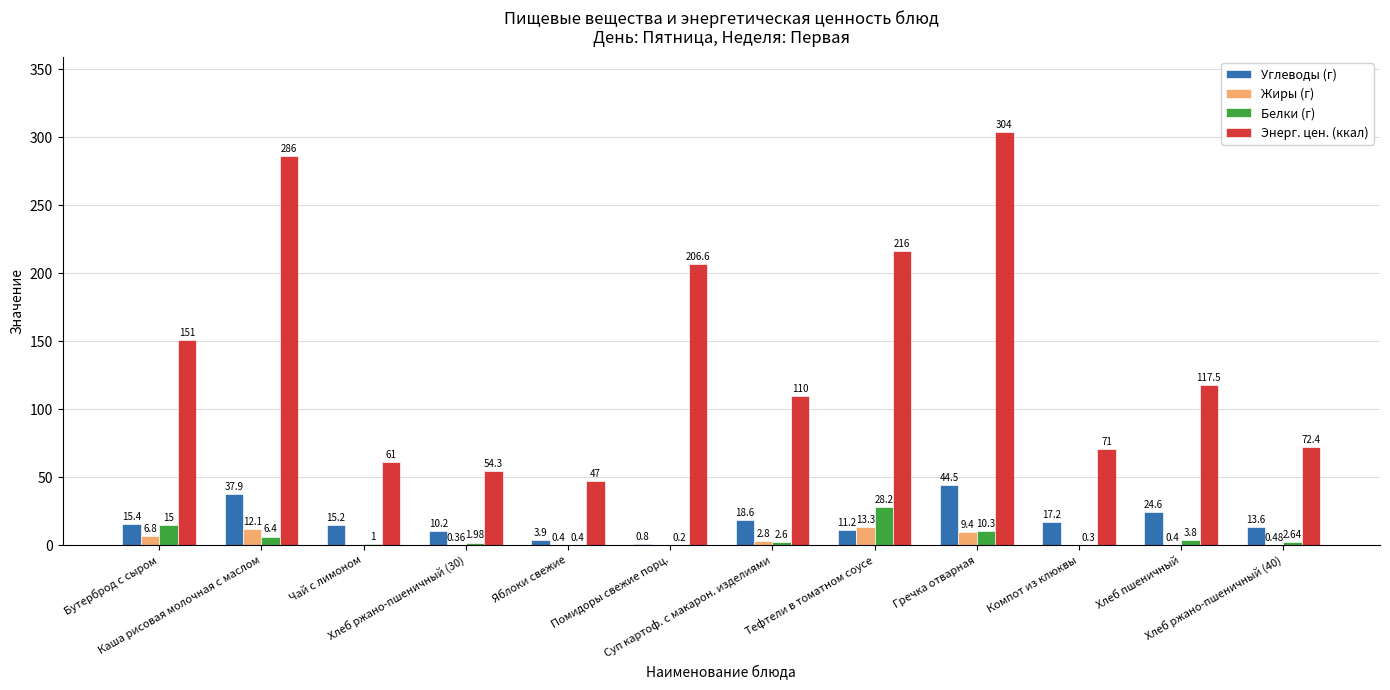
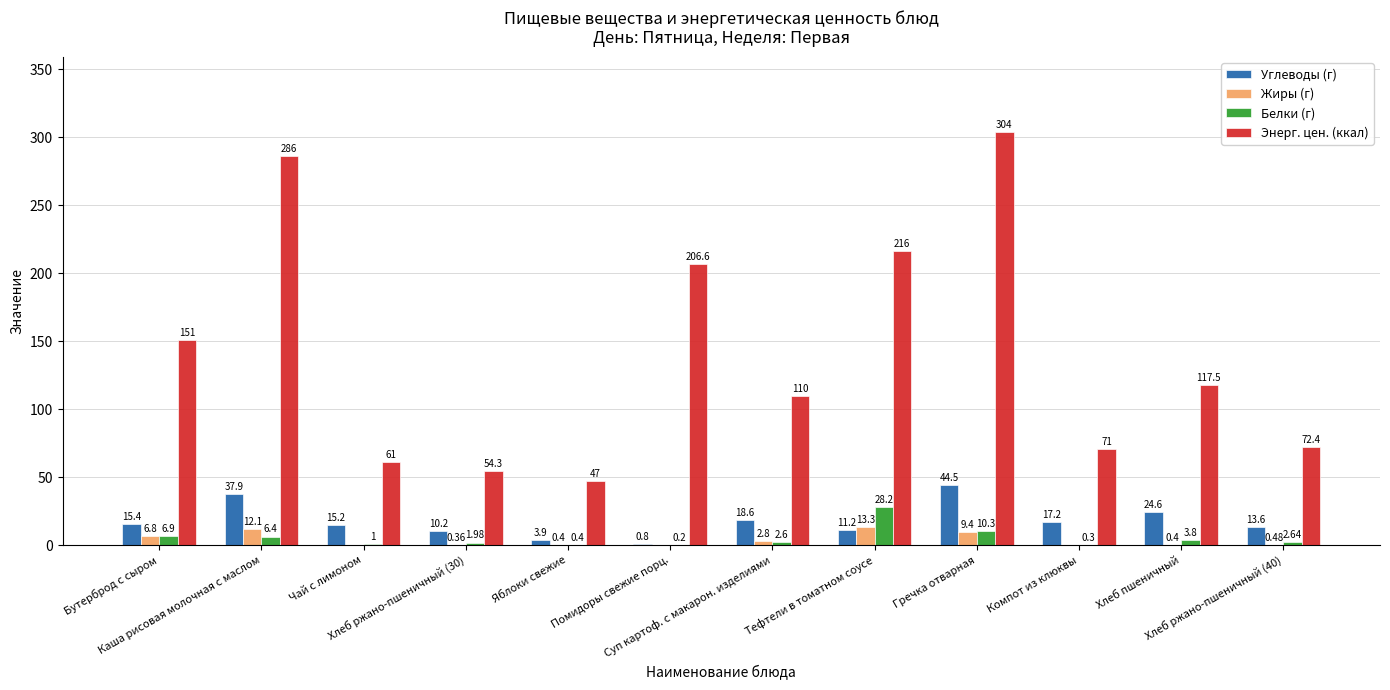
Белки (г), Бутерброд с сыром: 15 -> 6.9
